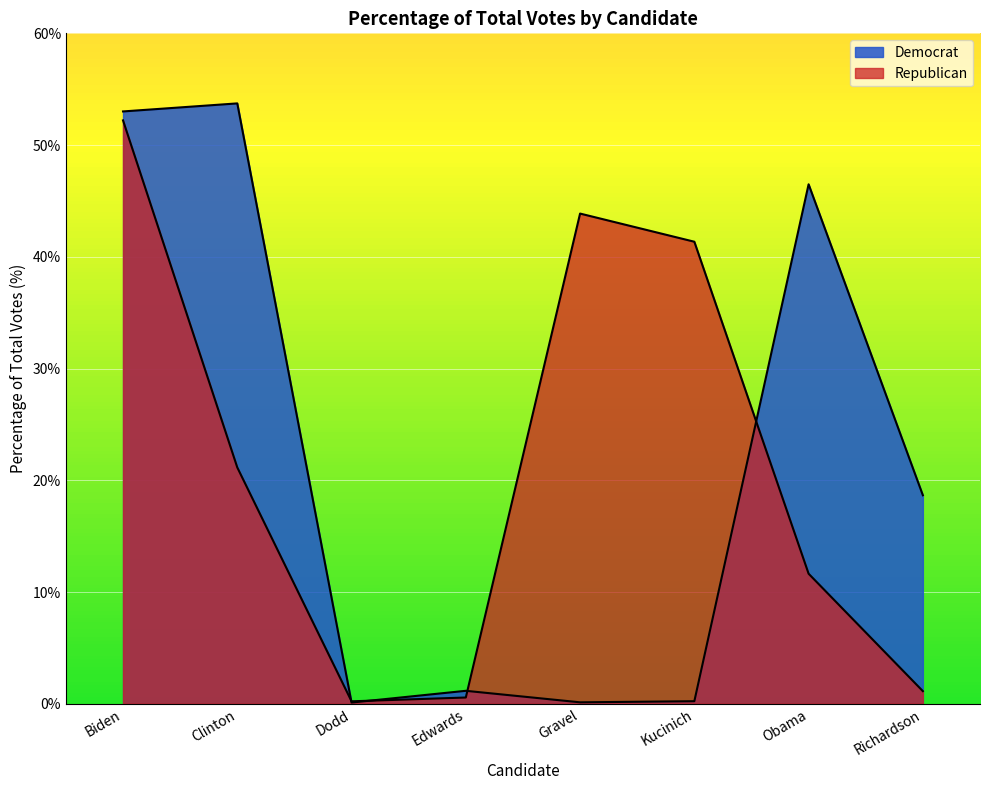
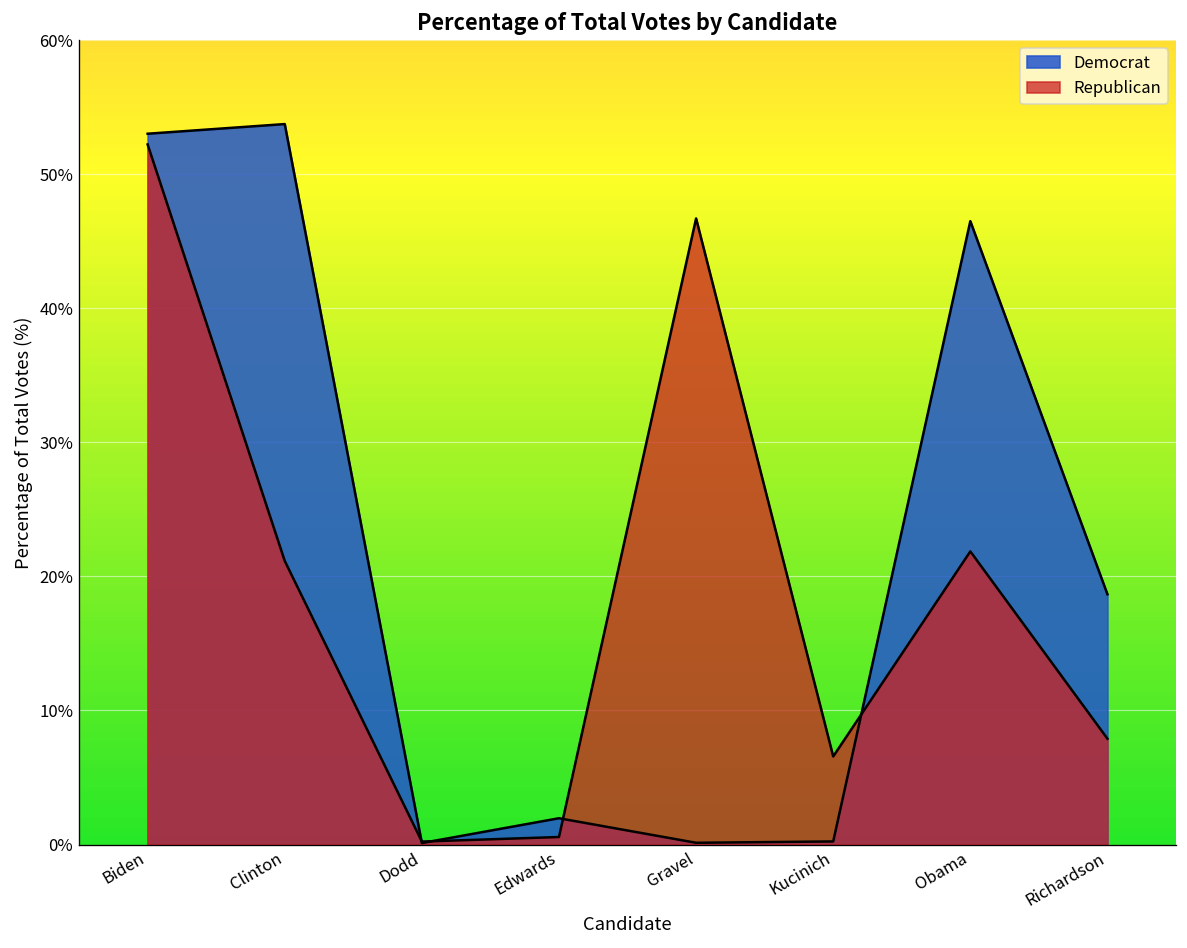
Democrat, Edwards: 1.2% -> 2.0%
Republican, Gravel: 43.9% -> 46.7%
Republican, Kucinich: 41.4% -> 6.6%
Republican, Obama: 11.6% -> 21.9%
Republican, Richardson: 1.1% -> 7.9%
